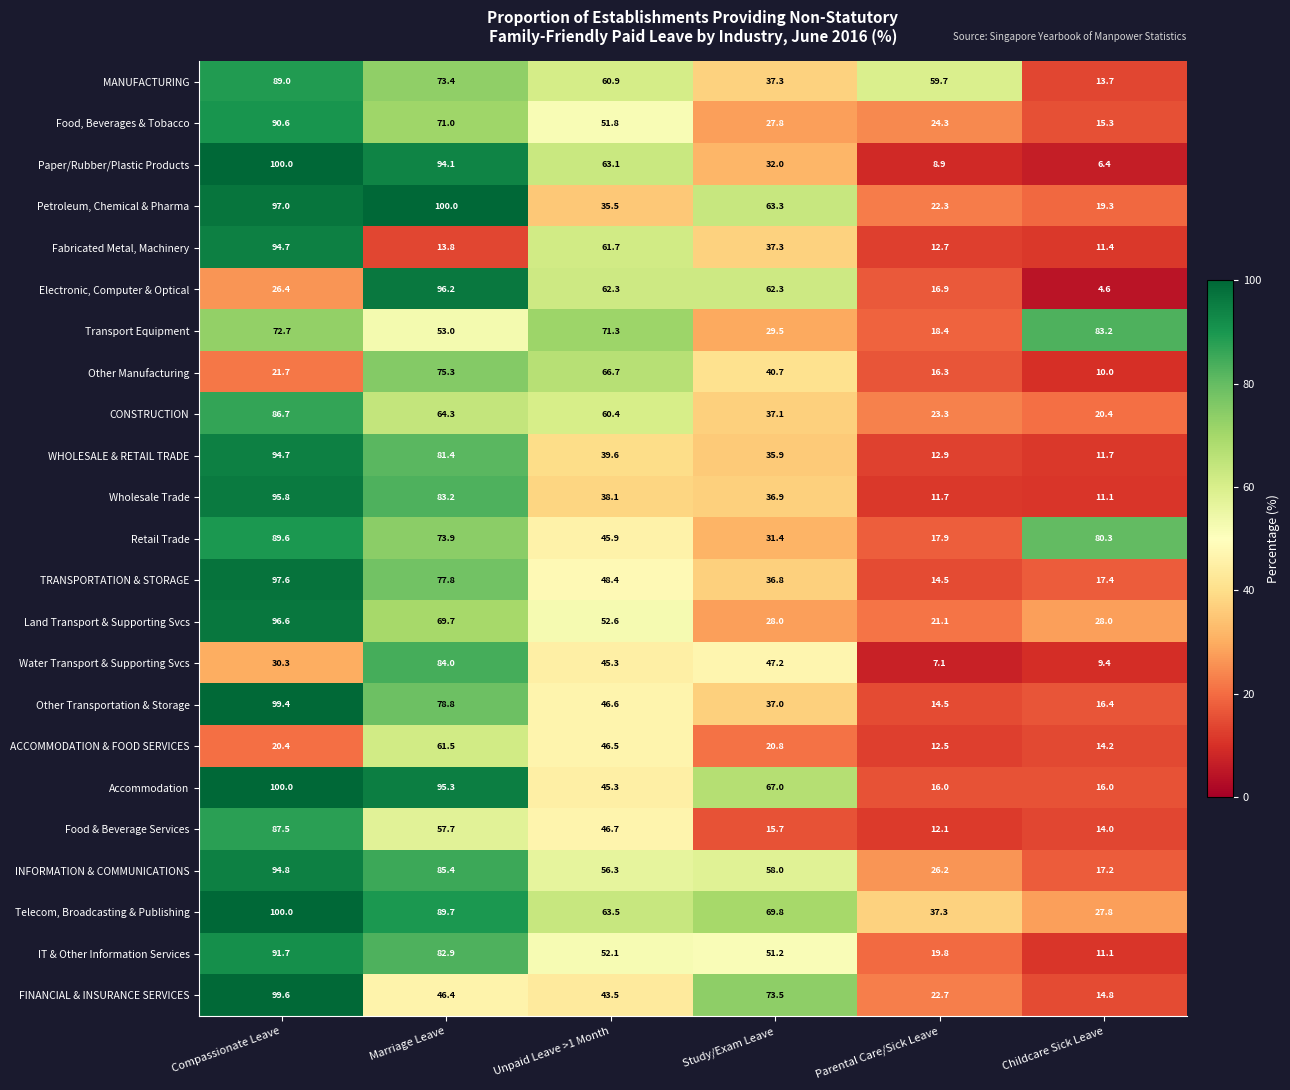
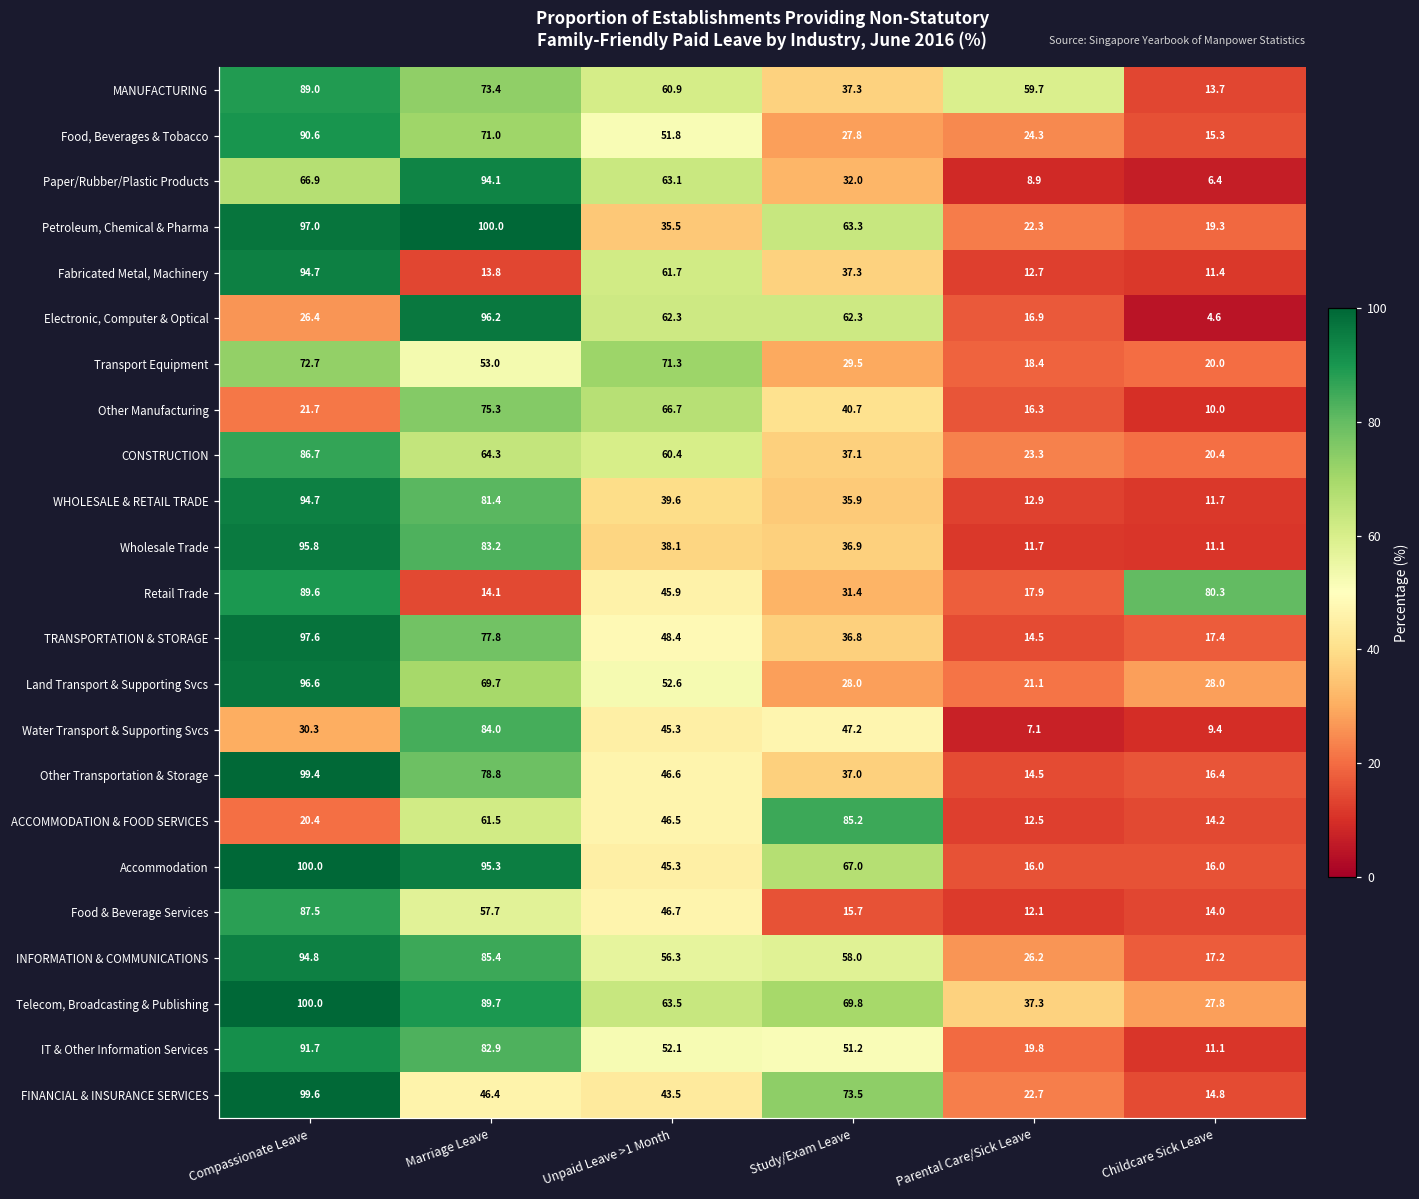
Paper/Rubber/Plastic Products, Compassionate Leave: 100.0 -> 66.9
Transport Equipment, Childcare Sick Leave: 83.2 -> 20.0
Retail Trade, Marriage Leave: 73.9 -> 14.1
ACCOMMODATION & FOOD SERVICES, Study/Exam Leave: 20.8 -> 85.2
